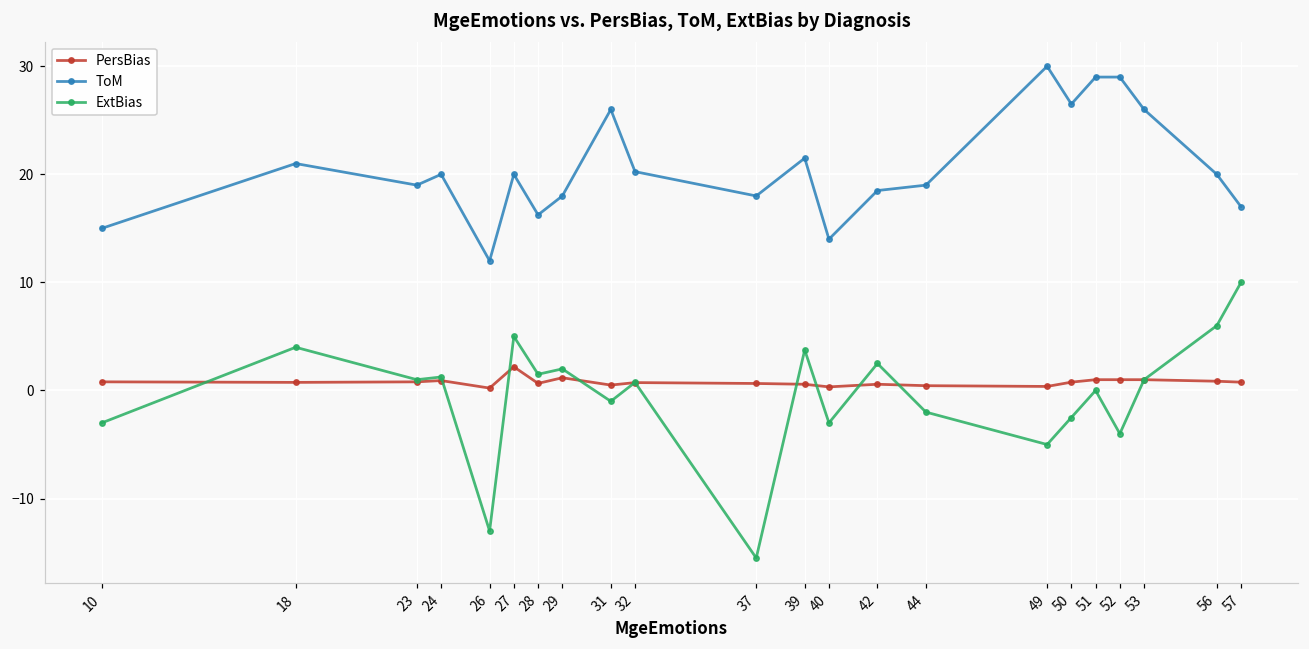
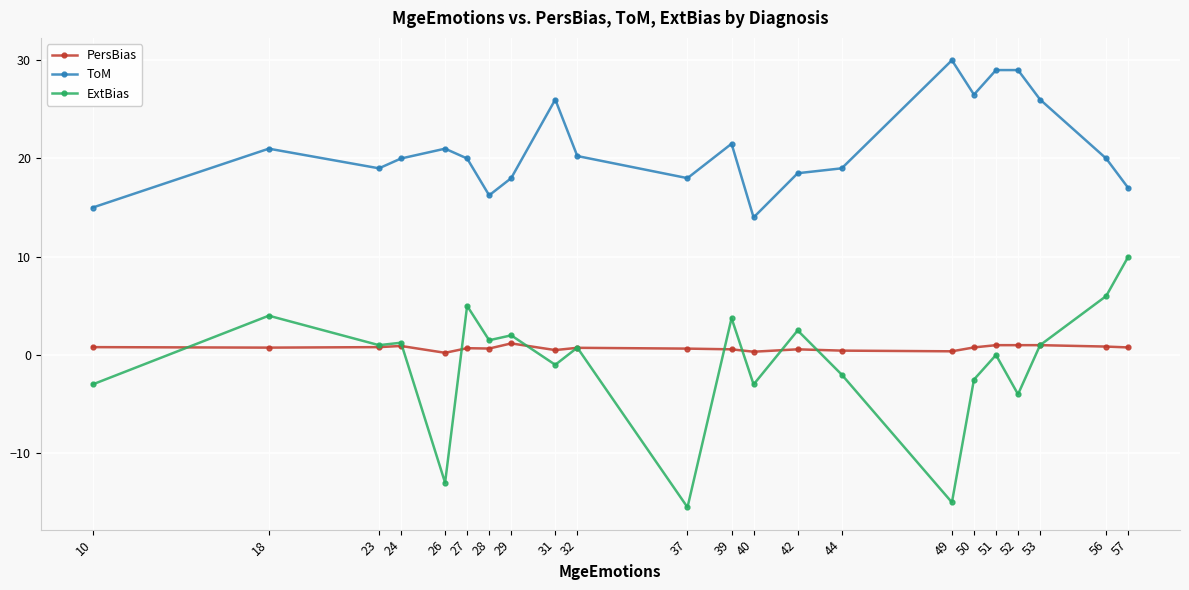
ToM, 26: 12 -> 21
PersBias, 27: 2 -> 1
ExtBias, 49: -5 -> -15
